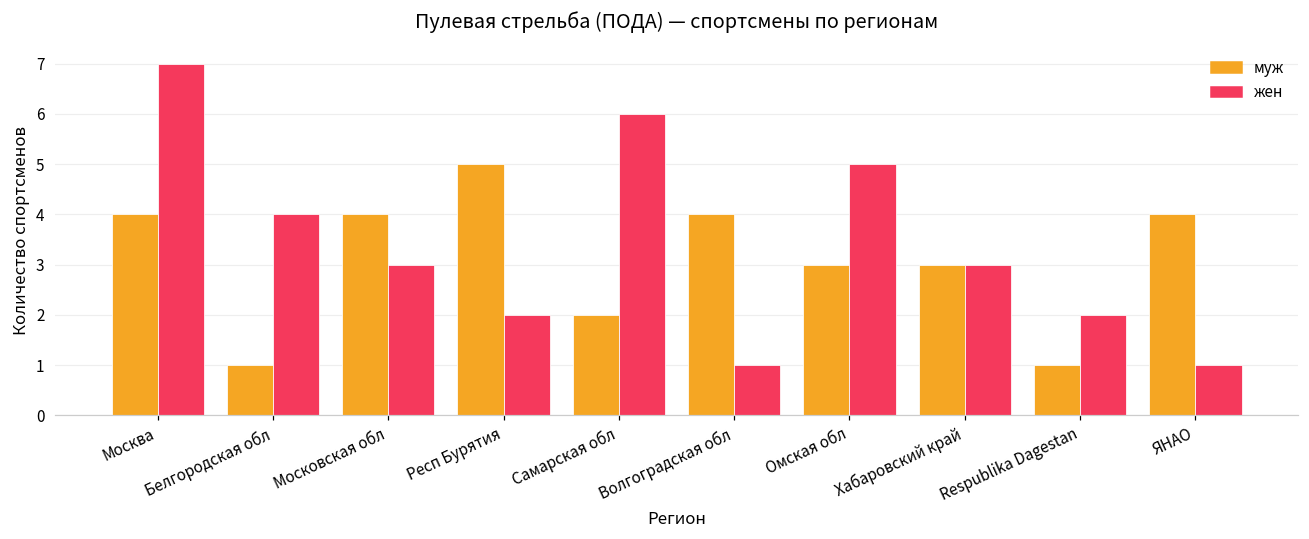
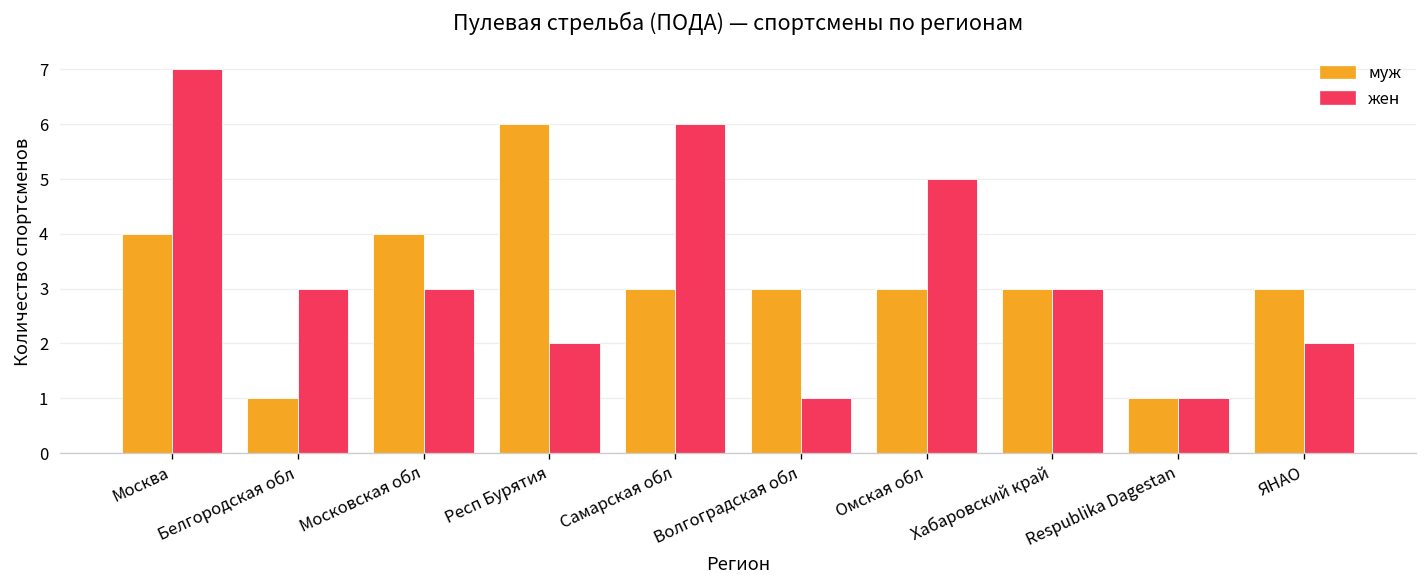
жен, Белгородская обл: 4 -> 3
муж, Респ Бурятия: 5 -> 6
муж, Самарская обл: 2 -> 3
муж, Волгоградская обл: 4 -> 3
жен, Respublika Dagestan: 2 -> 1
муж, ЯНАО: 4 -> 3
жен, ЯНАО: 1 -> 2
